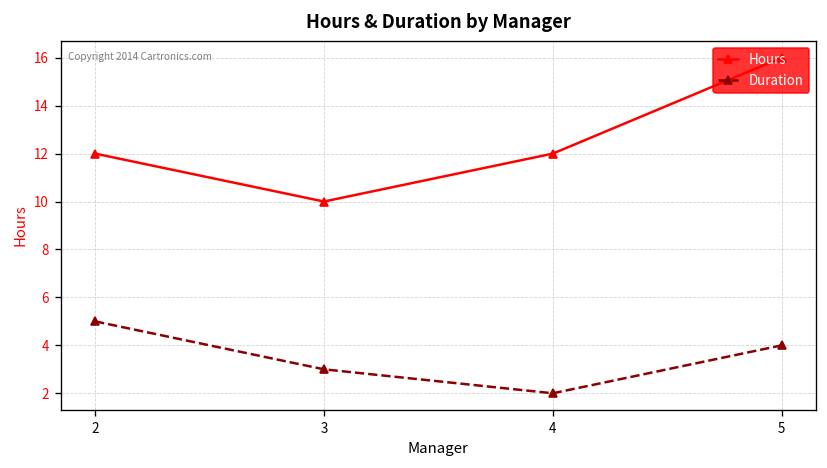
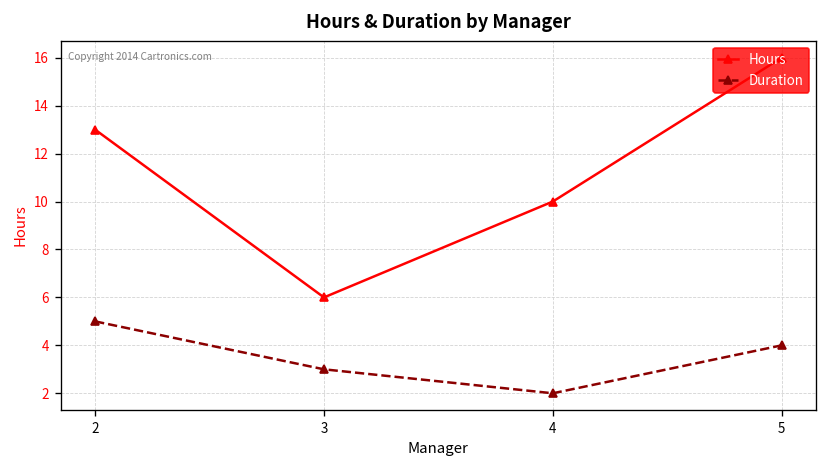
Hours, 2: 12 -> 13
Hours, 3: 10 -> 6
Hours, 4: 12 -> 10
